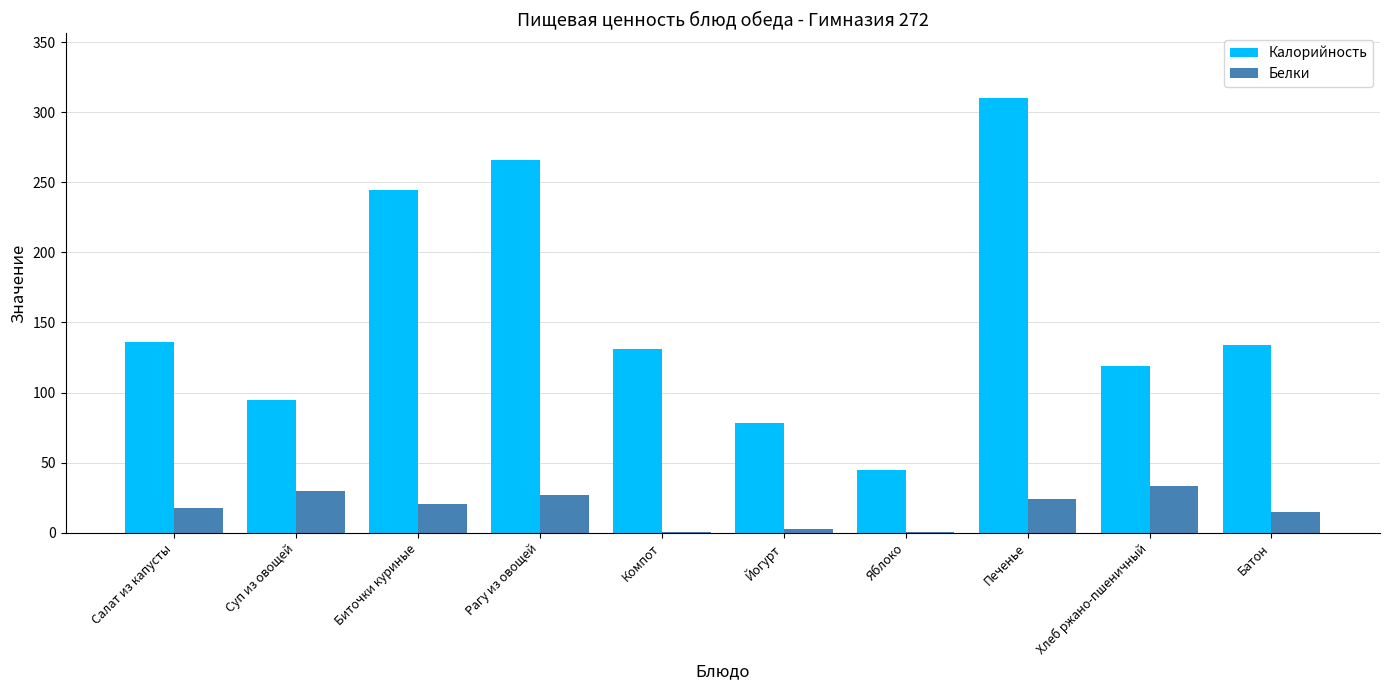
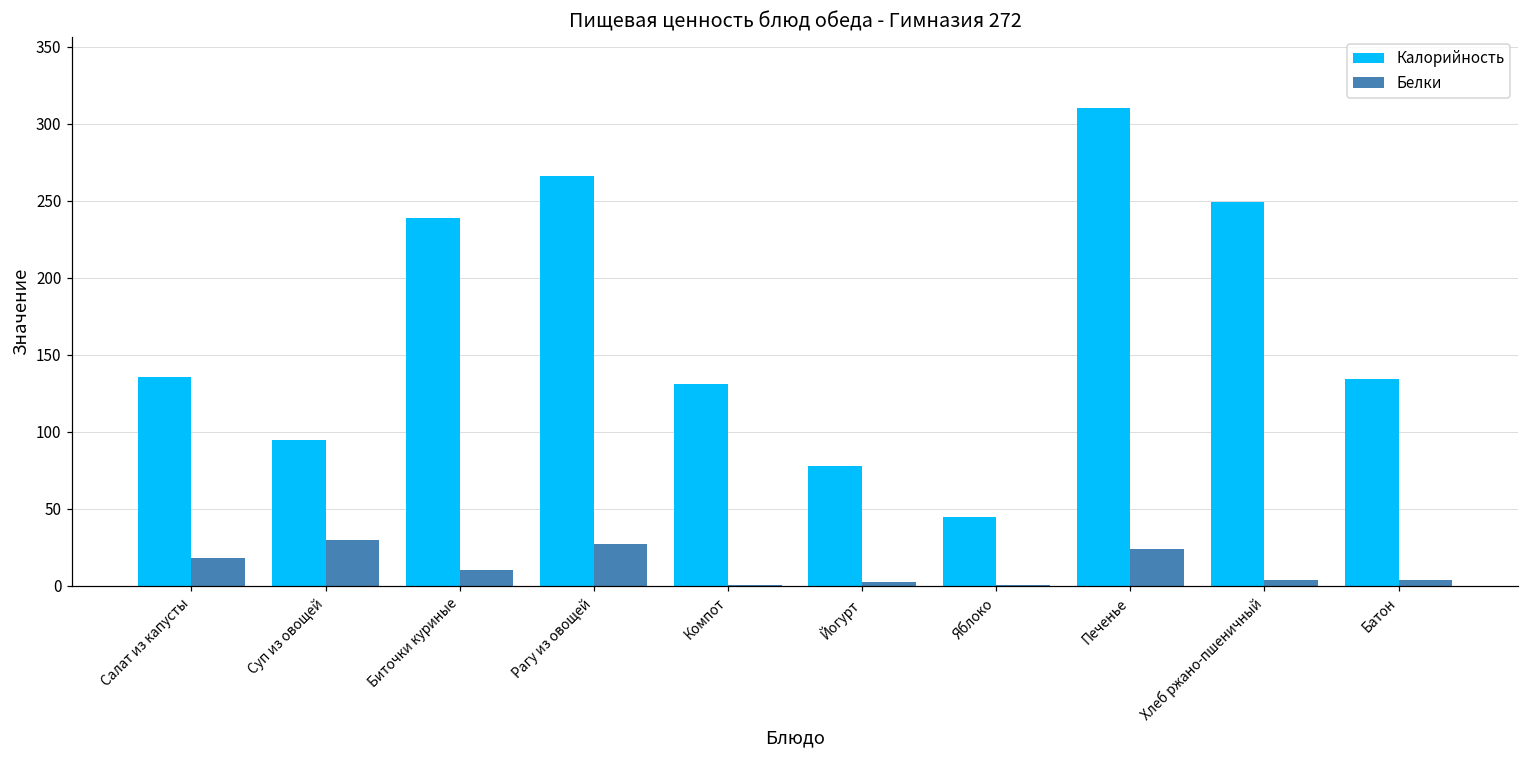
Калорийность, Биточки куриные: 245 -> 239
Белки, Биточки куриные: 20 -> 10
Калорийность, Хлеб ржано-пшеничный: 119 -> 249
Белки, Хлеб ржано-пшеничный: 33 -> 4
Белки, Батон: 15 -> 4
